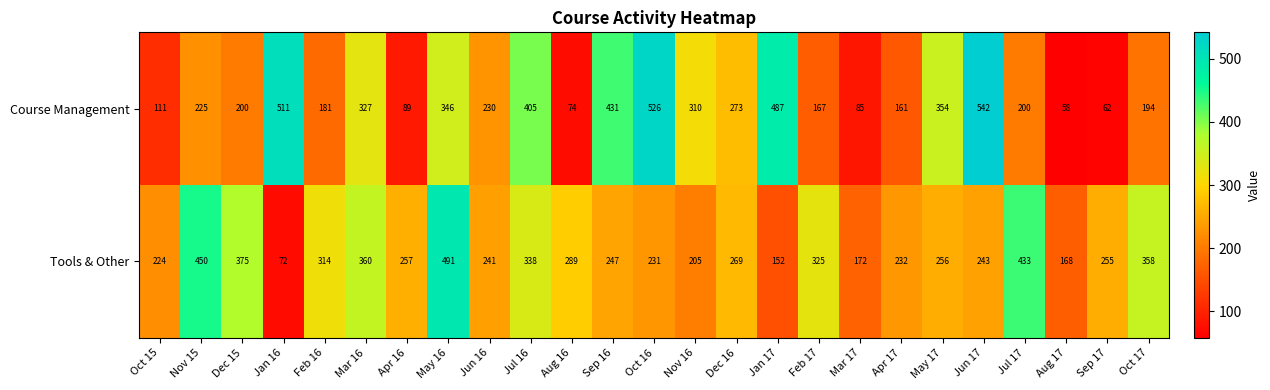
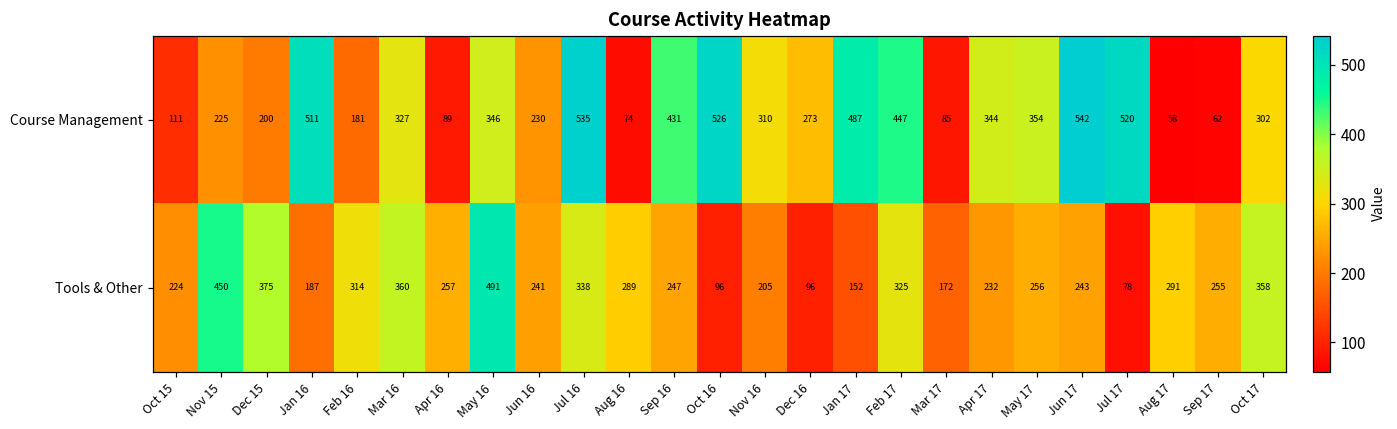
Course Management, Jul 16: 405 -> 535
Course Management, Feb 17: 167 -> 447
Course Management, Apr 17: 161 -> 344
Course Management, Jul 17: 200 -> 520
Course Management, Oct 17: 194 -> 302
Tools & Other, Jan 16: 72 -> 187
Tools & Other, Oct 16: 231 -> 96
Tools & Other, Dec 16: 269 -> 96
Tools & Other, Jul 17: 433 -> 78
Tools & Other, Aug 17: 168 -> 291
